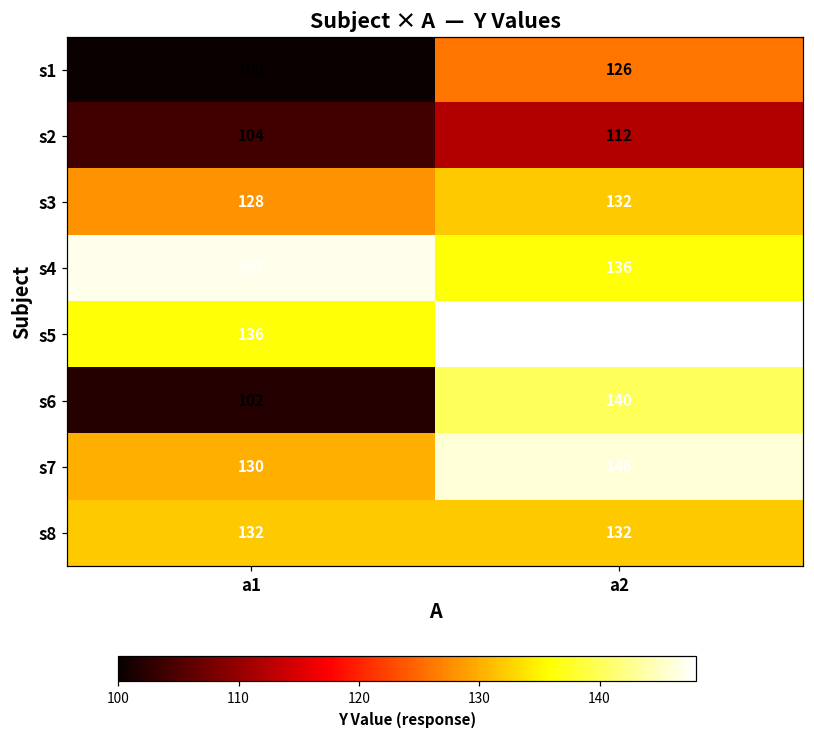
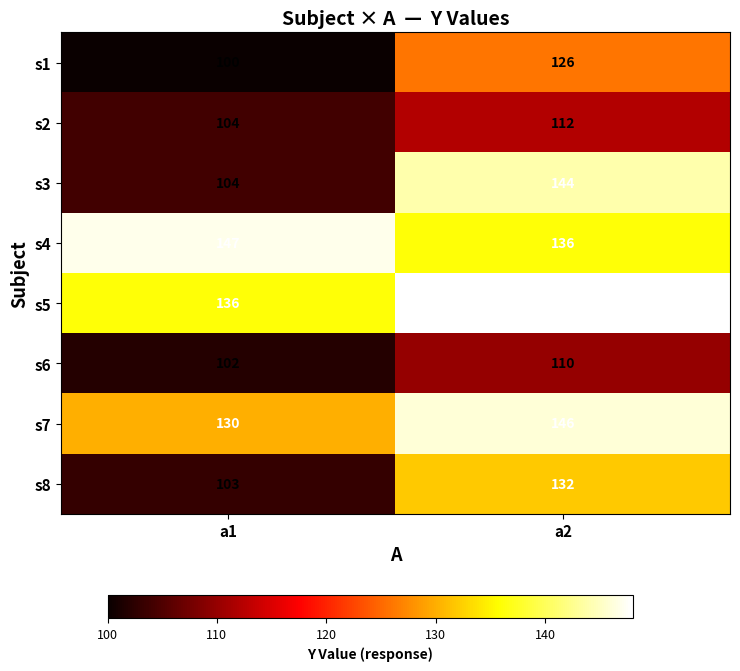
s3, a1: 128 -> 104
s3, a2: 132 -> 144
s6, a2: 140 -> 110
s8, a1: 132 -> 103
